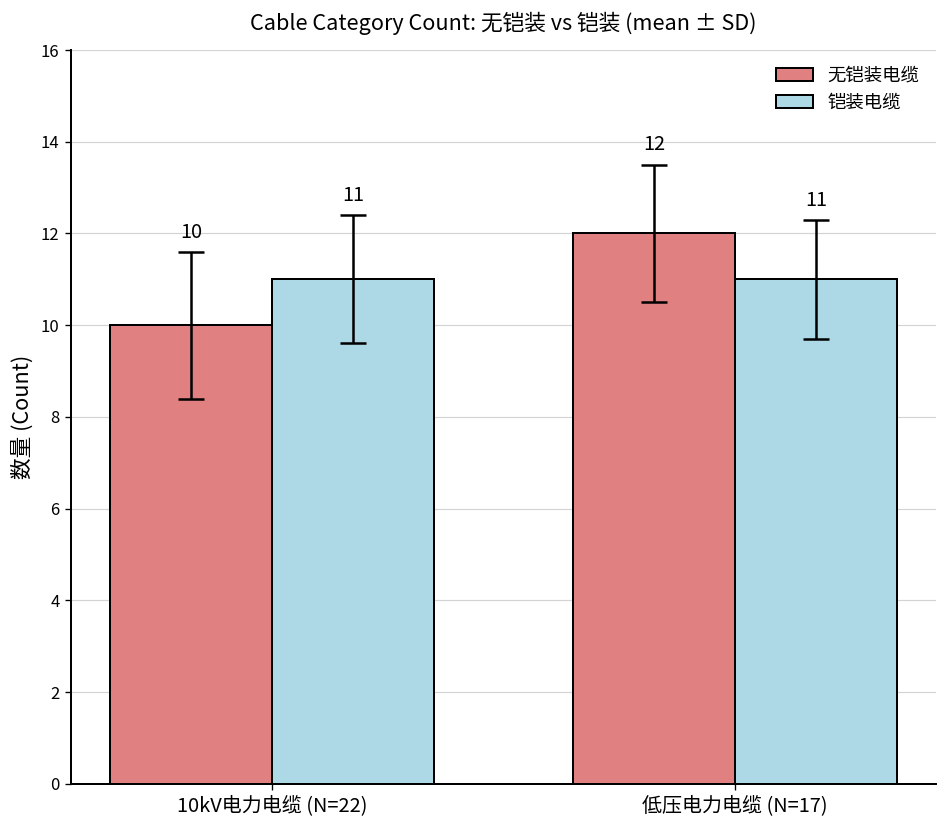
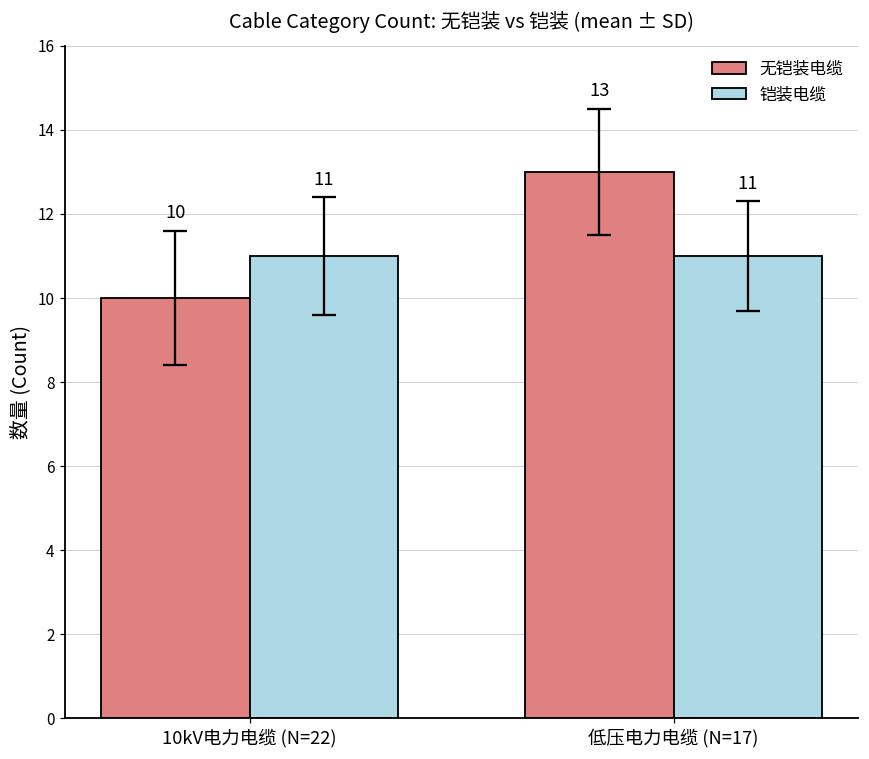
无铠装电缆, 低压电力电缆 (N=17): 12 -> 13
